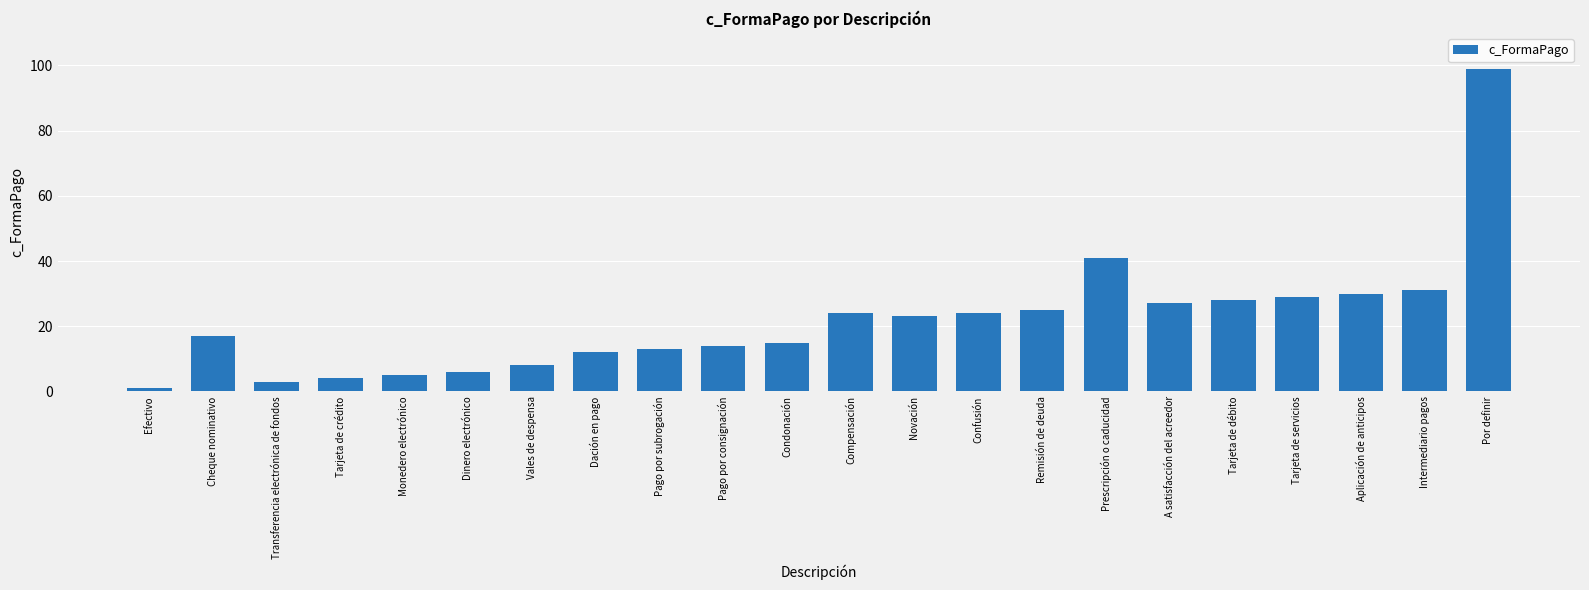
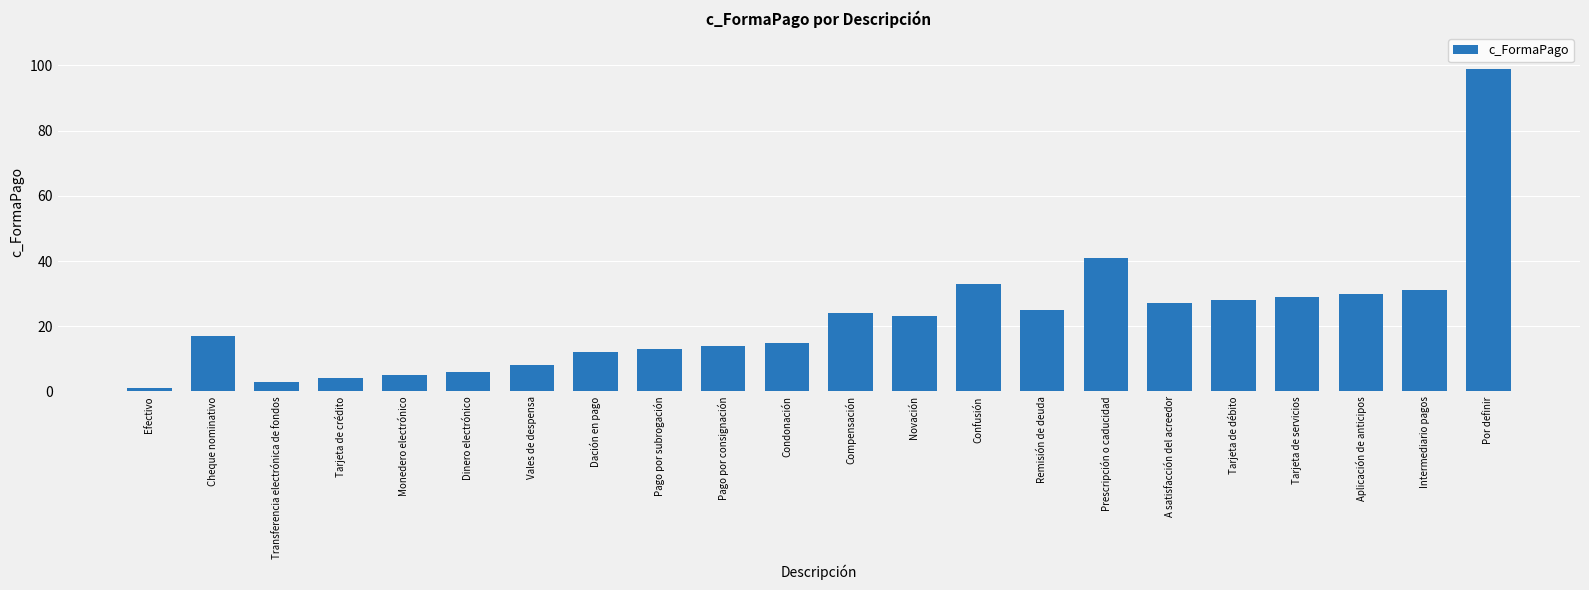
Confusión: 24 -> 33
